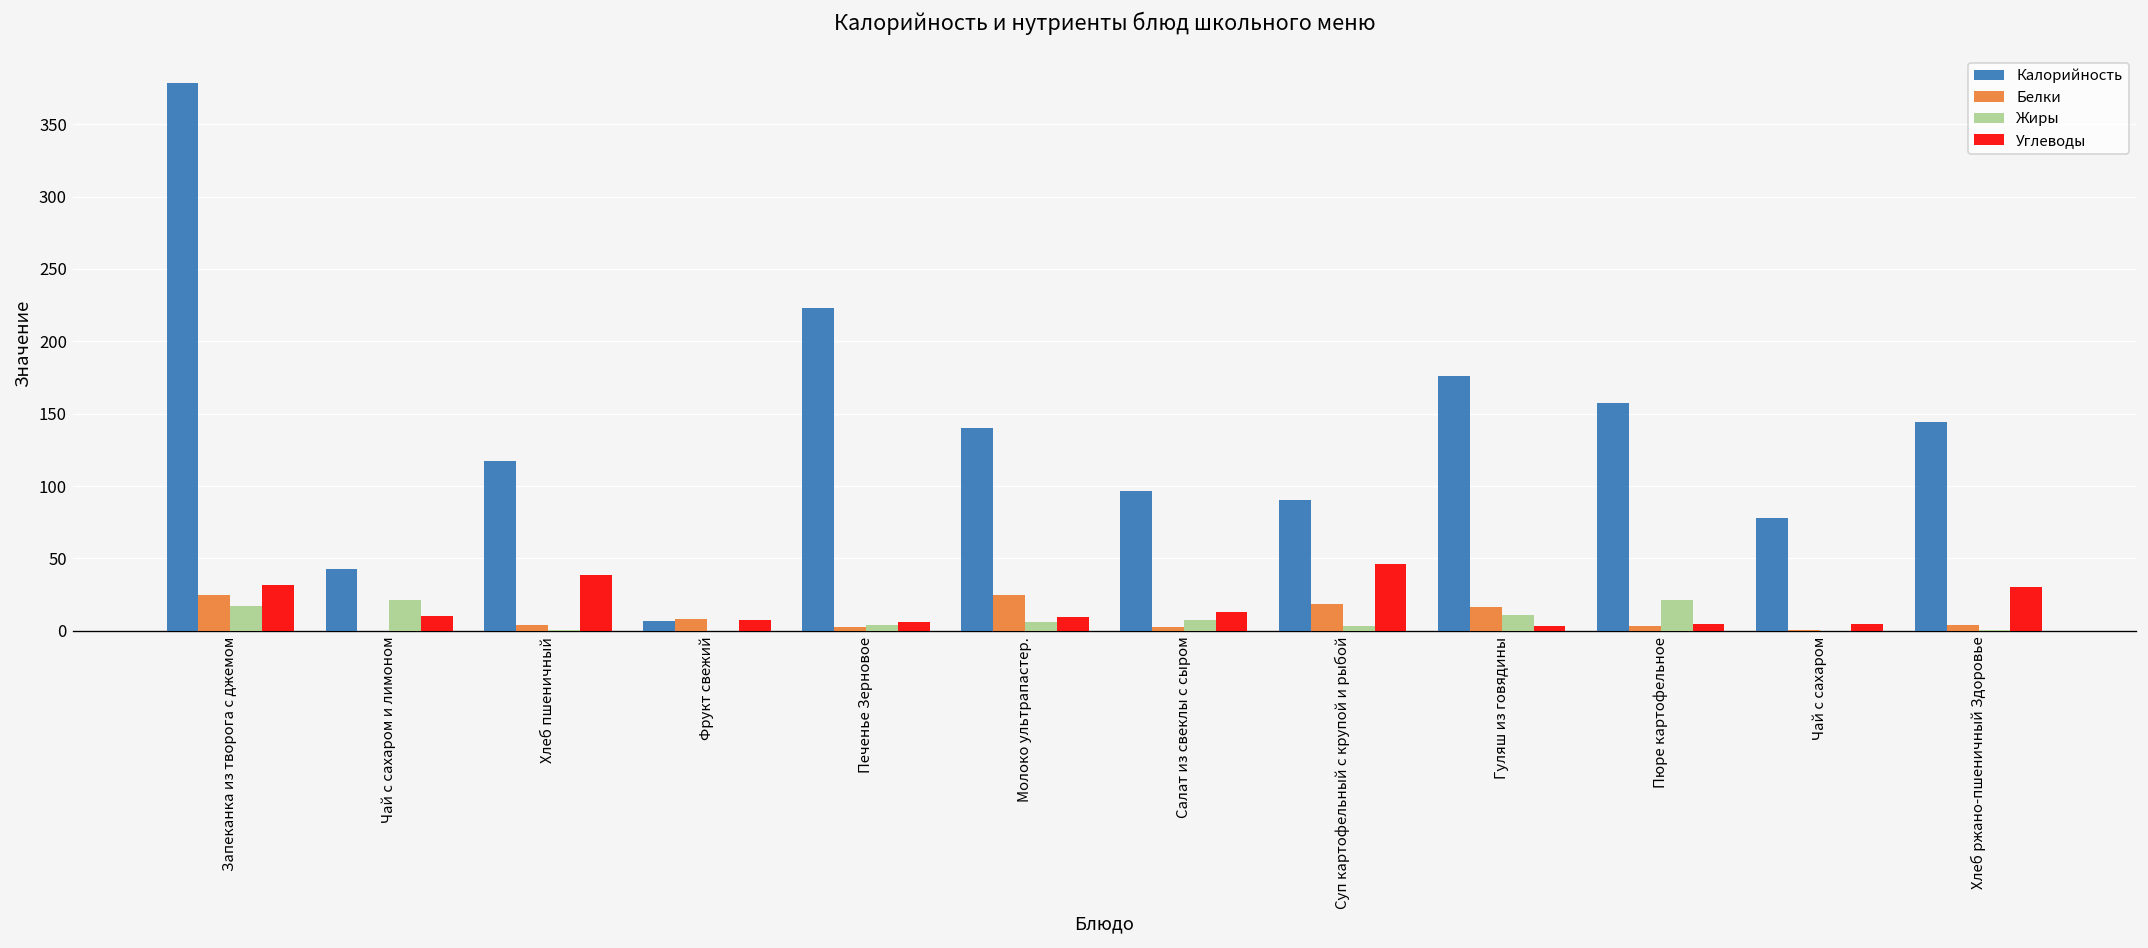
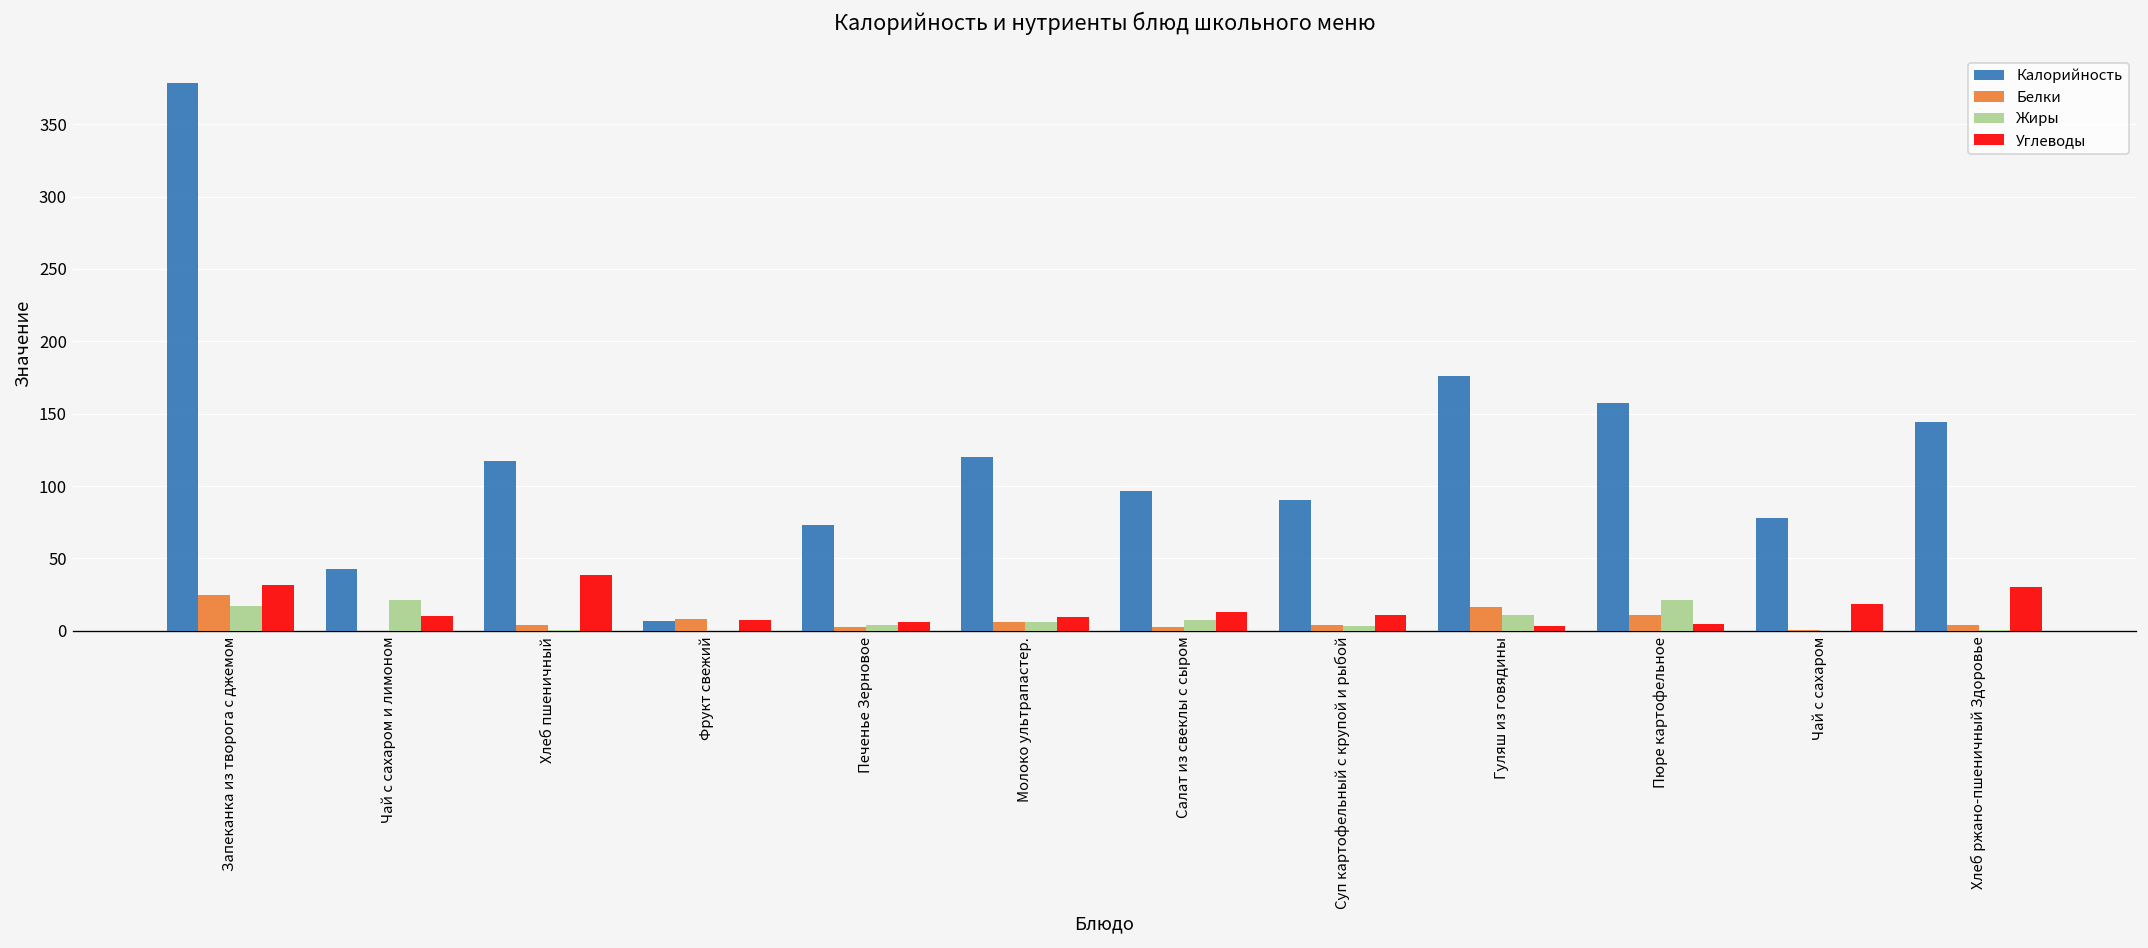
Калорийность, Печенье Зерновое: 223 -> 73
Калорийность, Молоко ультрапастер.: 140 -> 120
Белки, Молоко ультрапастер.: 25 -> 6
Белки, Суп картофельный с крупой и рыбой: 19 -> 4
Углеводы, Суп картофельный с крупой и рыбой: 46 -> 11
Белки, Пюре картофельное: 3 -> 11
Углеводы, Чай с сахаром: 5 -> 19
